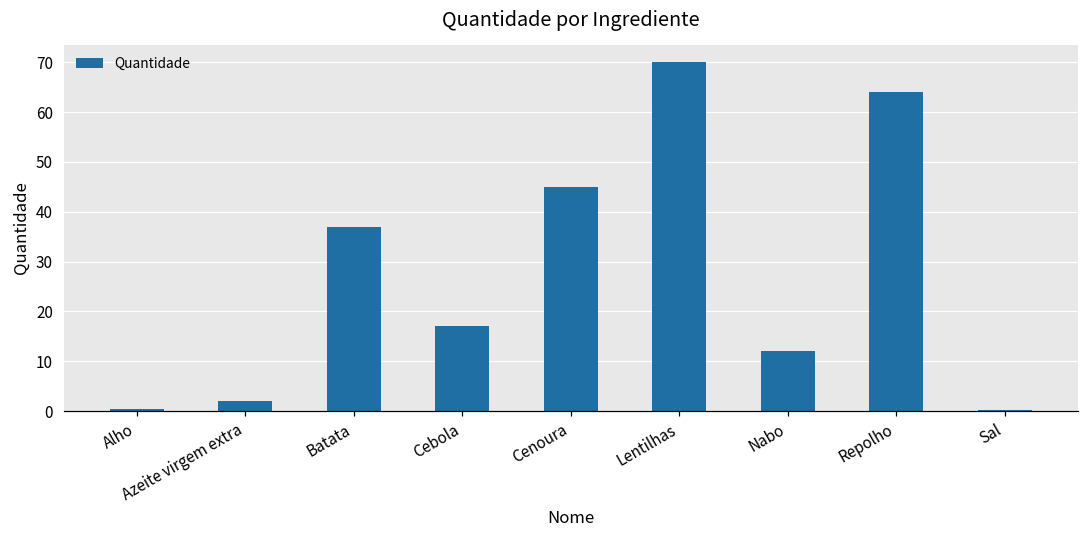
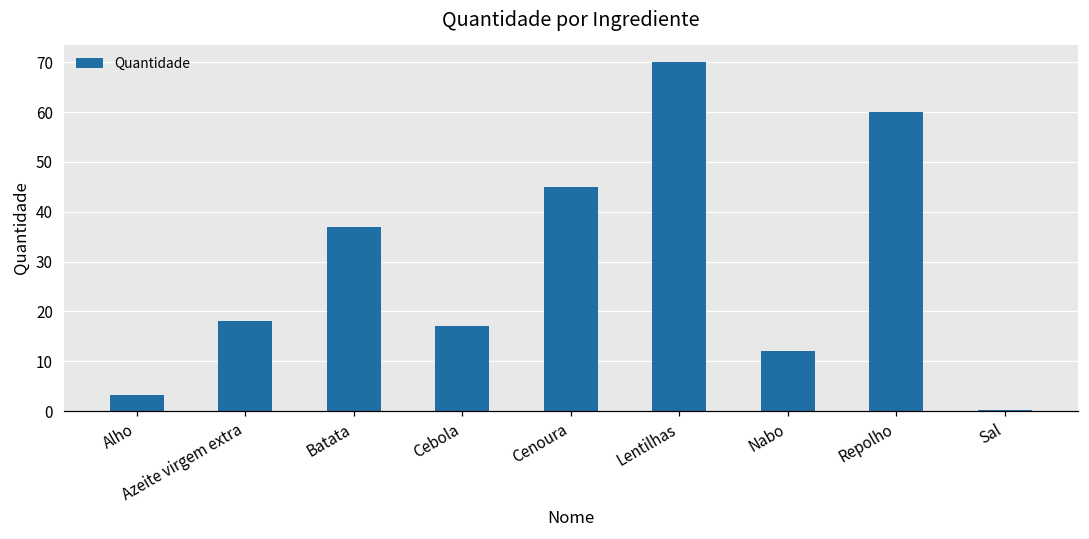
Alho: 1 -> 3
Azeite virgem extra: 2 -> 18
Repolho: 64 -> 60
